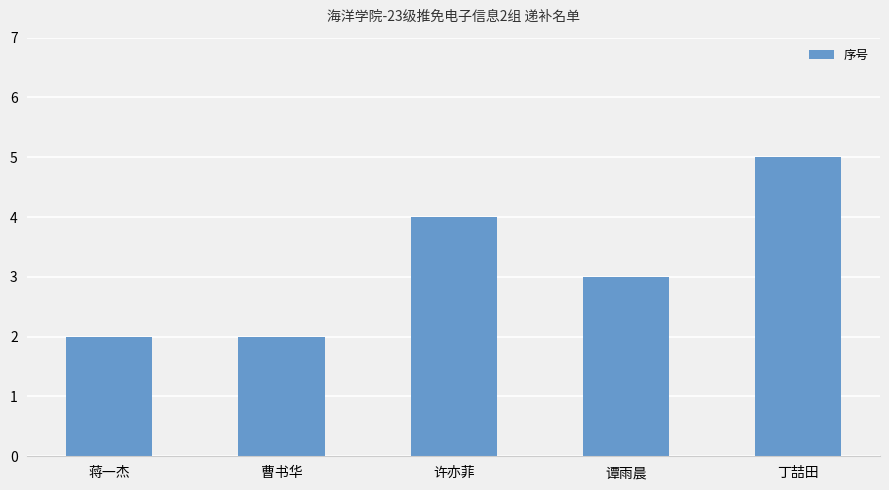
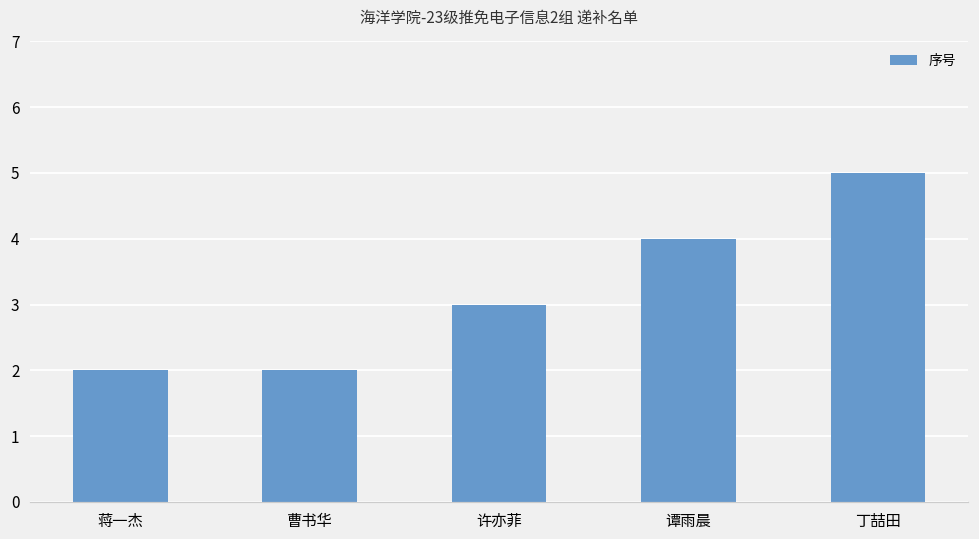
许亦菲: 4 -> 3
谭雨晨: 3 -> 4
